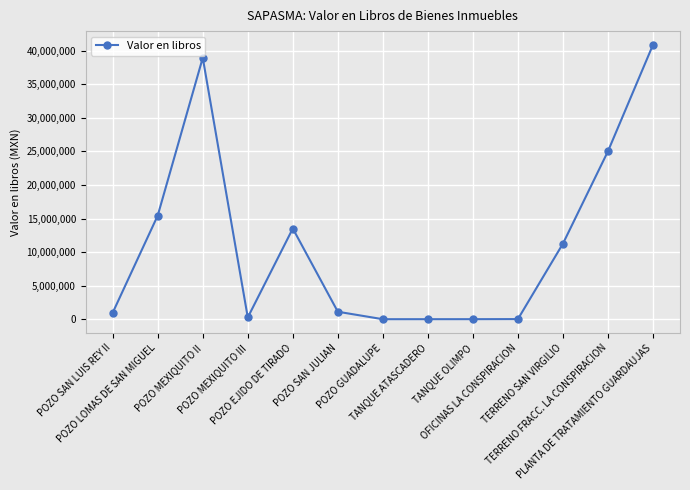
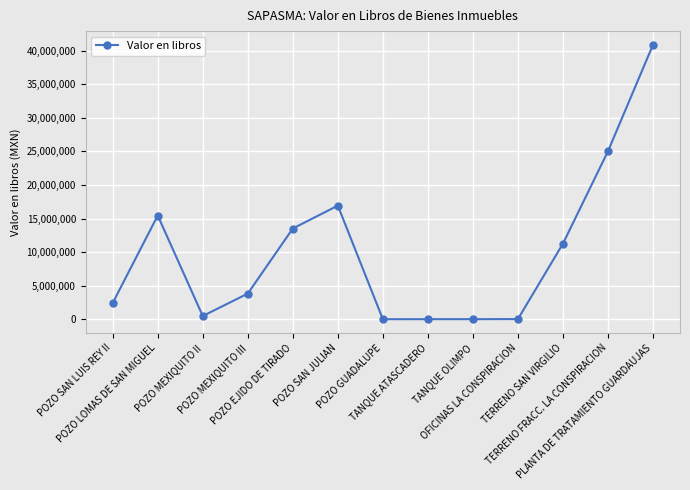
POZO SAN LUIS REY II: 1,000,000 -> 2,000,000
POZO MEXIQUITO II: 39,000,000 -> 0
POZO MEXIQUITO III: 0 -> 4,000,000
POZO SAN JULIAN: 1,000,000 -> 17,000,000
